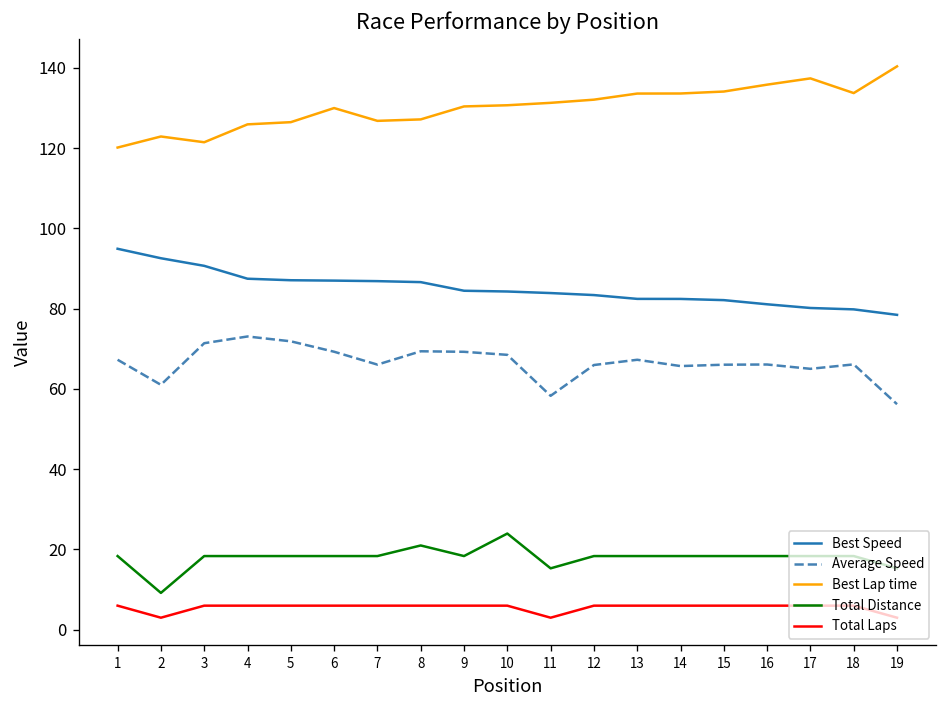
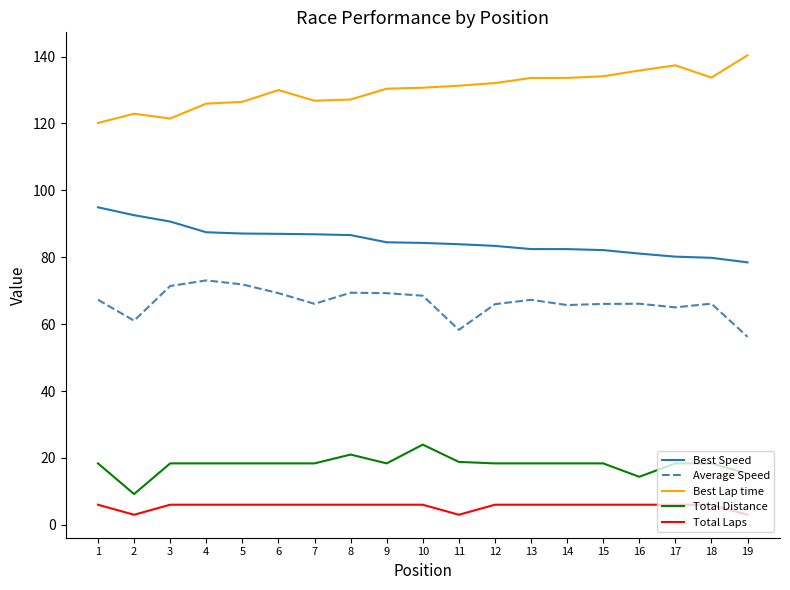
Total Distance, 11: 15 -> 19
Total Distance, 16: 18 -> 14
